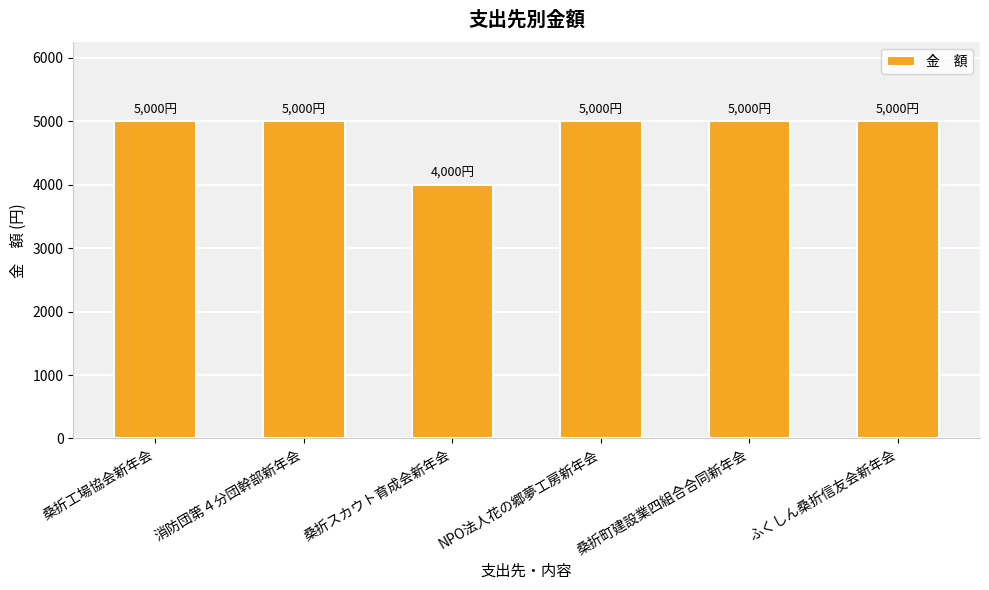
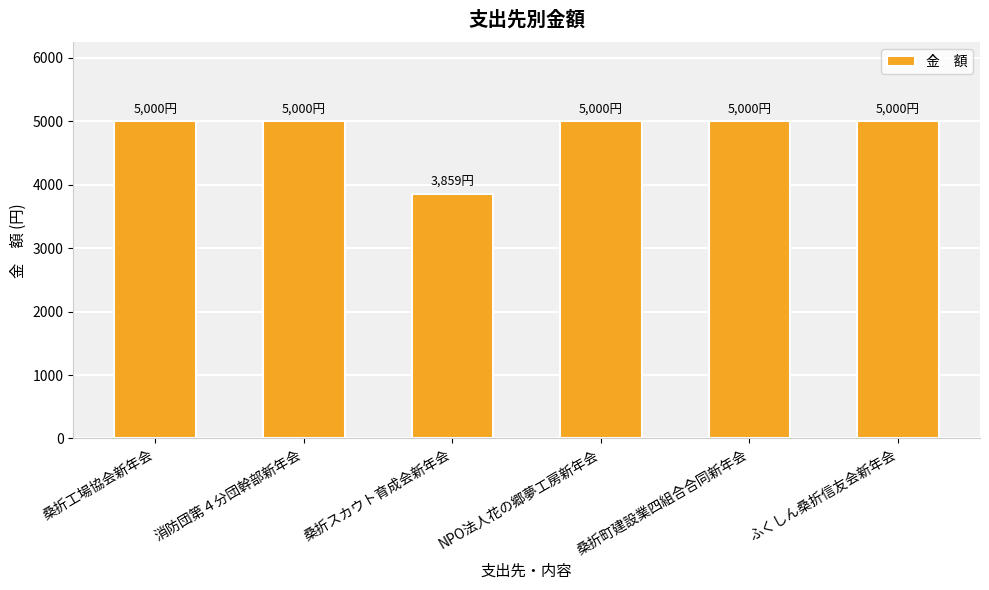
桑折スカウト育成会新年会: 4,000円 -> 3,859円
